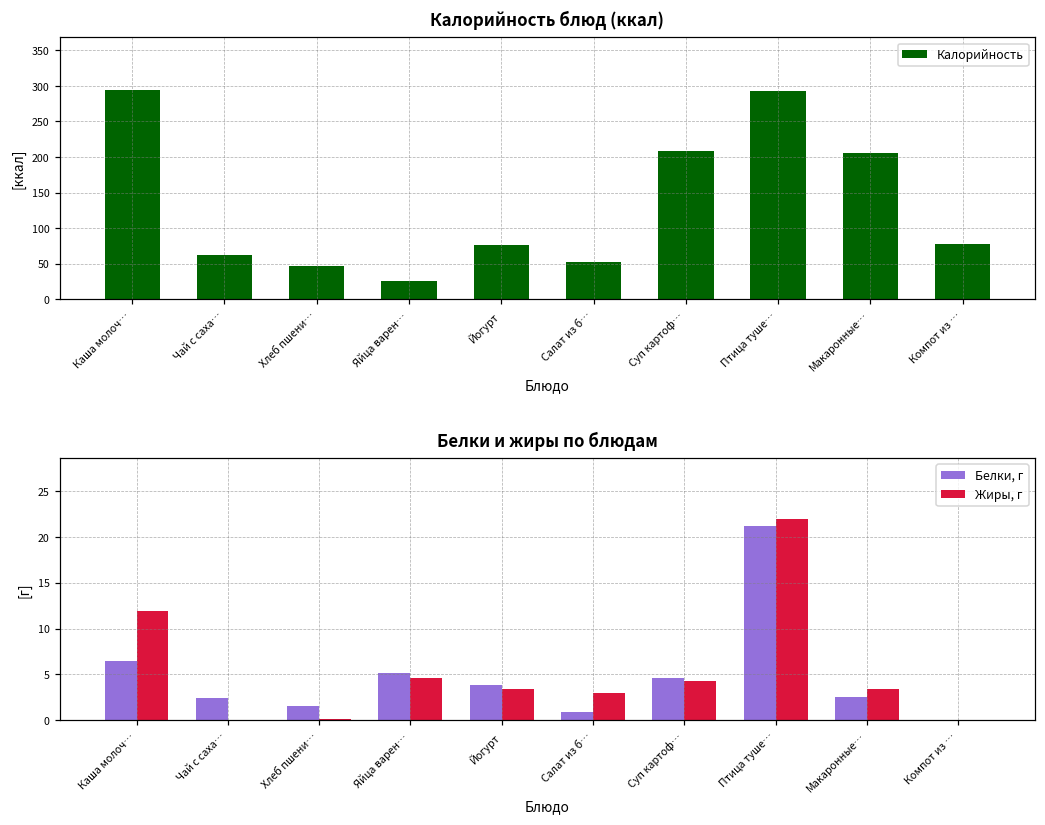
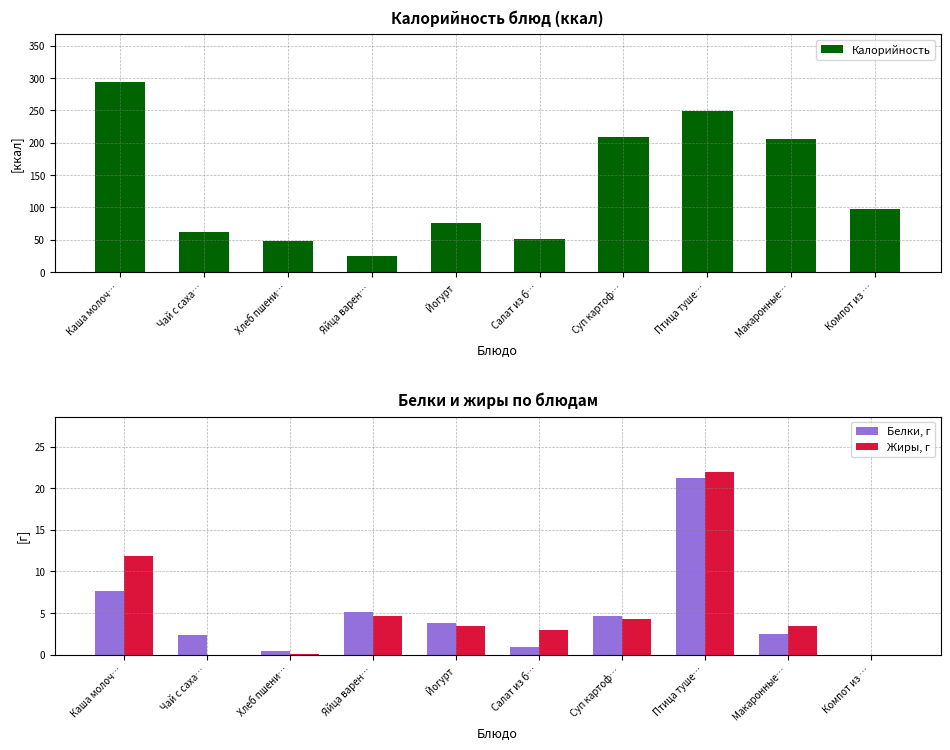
Калорийность блюд (ккал), Птица туше…: 290 -> 250
Калорийность блюд (ккал), Компот из …: 80 -> 100
Белки и жиры по блюдам, Белки, г, Каша молоч…: 7 -> 8
Белки и жиры по блюдам, Белки, г, Хлеб пшени…: 2 -> 1
